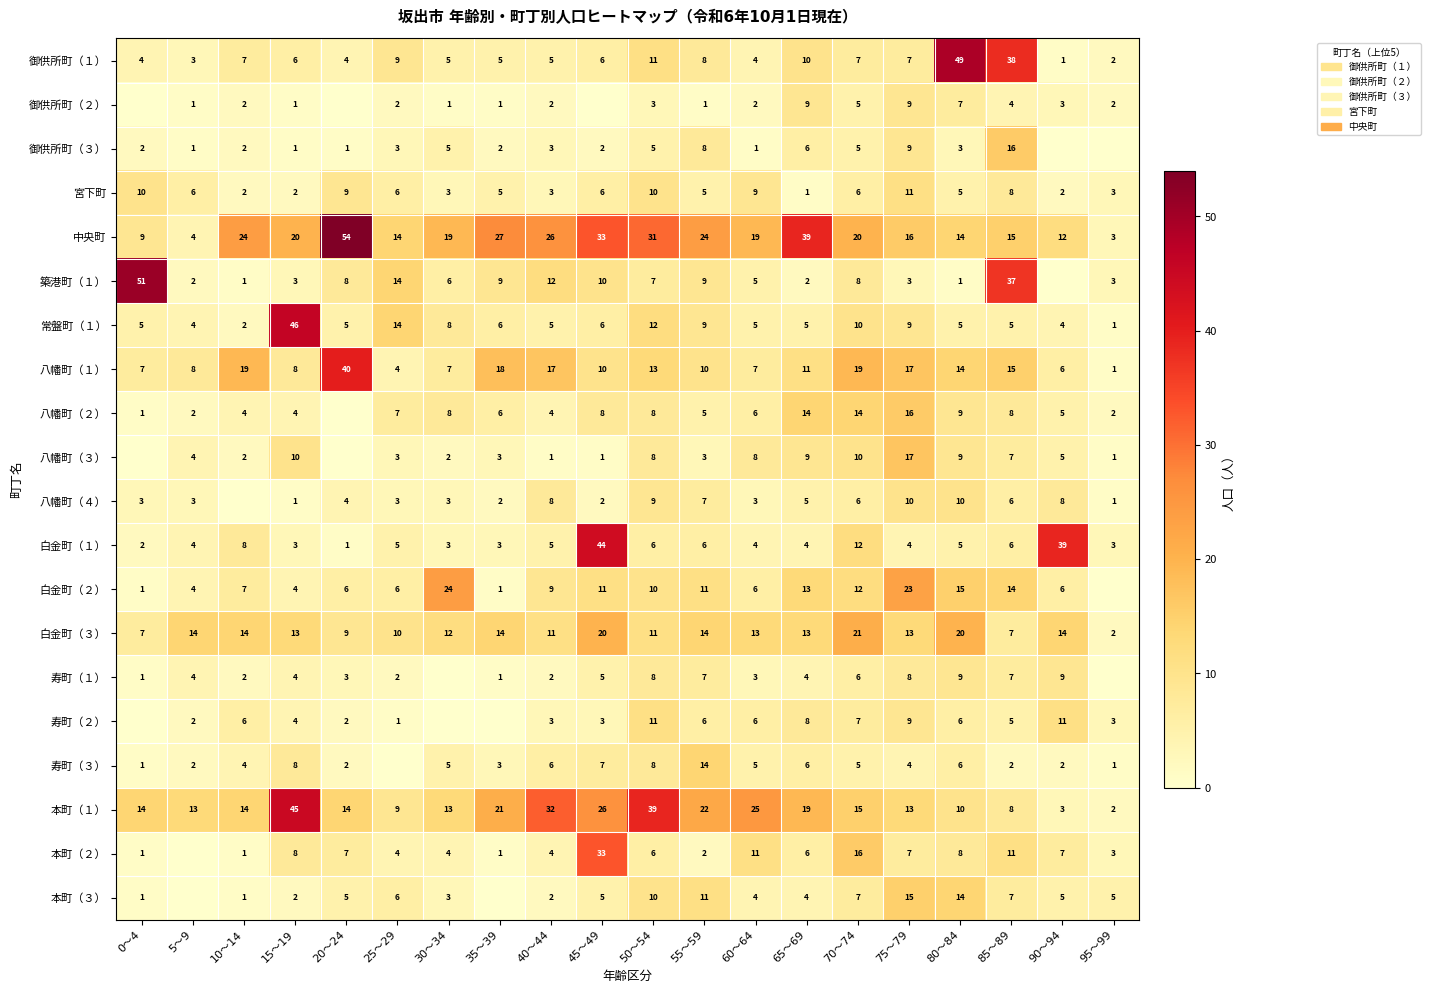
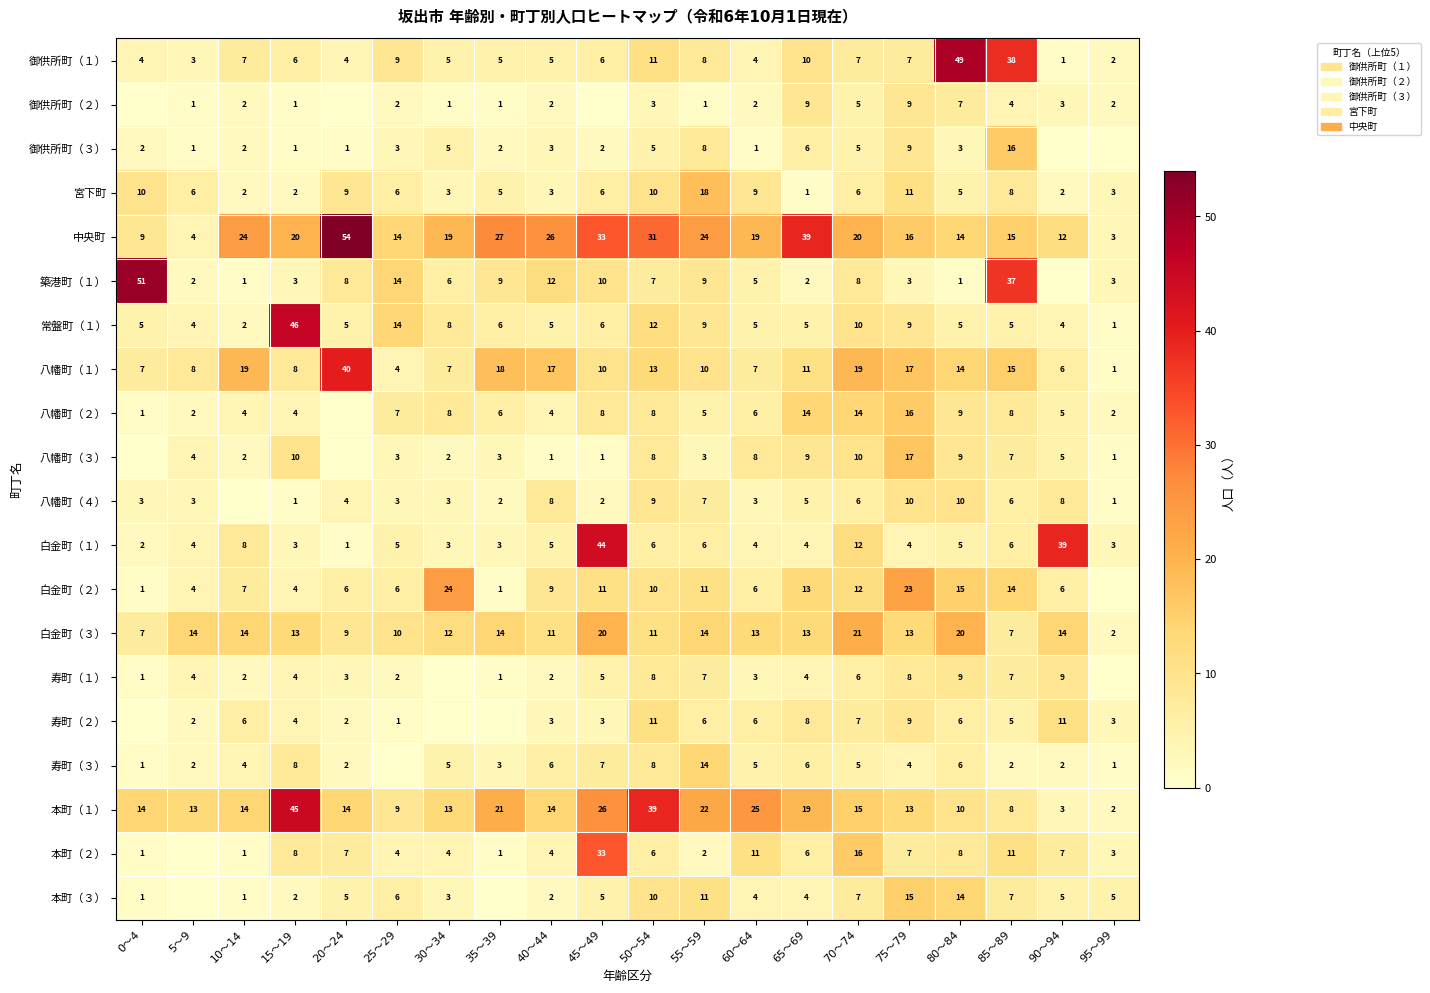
宮下町, 55～59: 5 -> 18
本町（１）, 40～44: 32 -> 14
